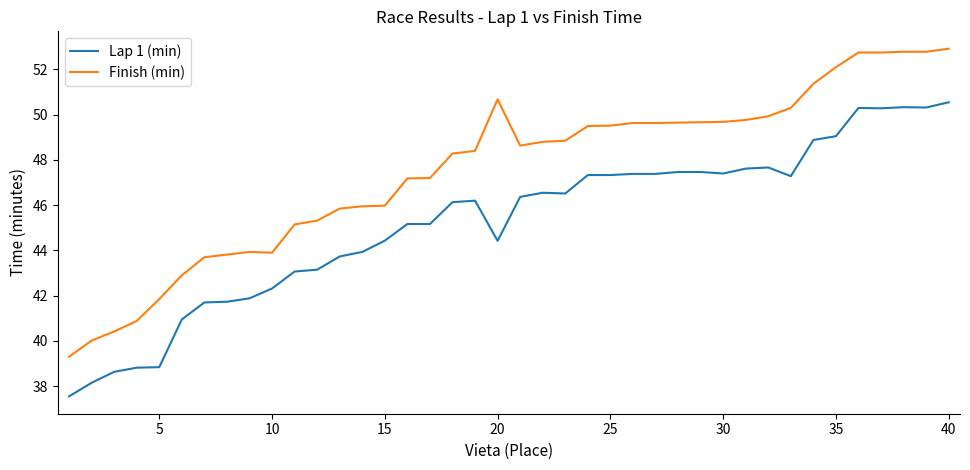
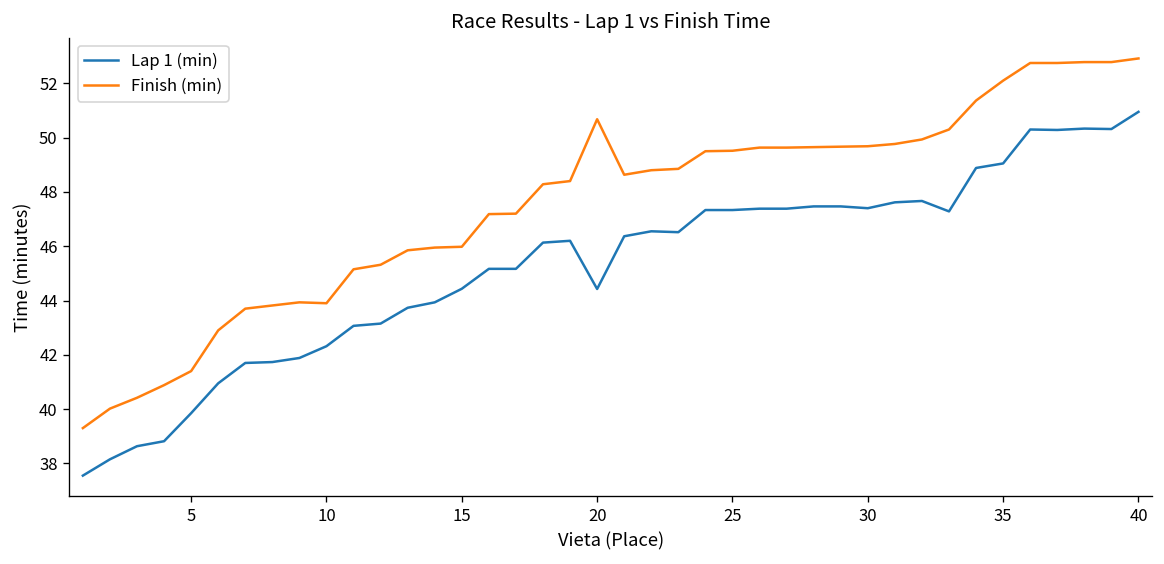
Lap 1 (min), 5: 38.8 -> 39.9
Finish (min), 5: 41.9 -> 41.4
Lap 1 (min), 40: 50.6 -> 51.0
